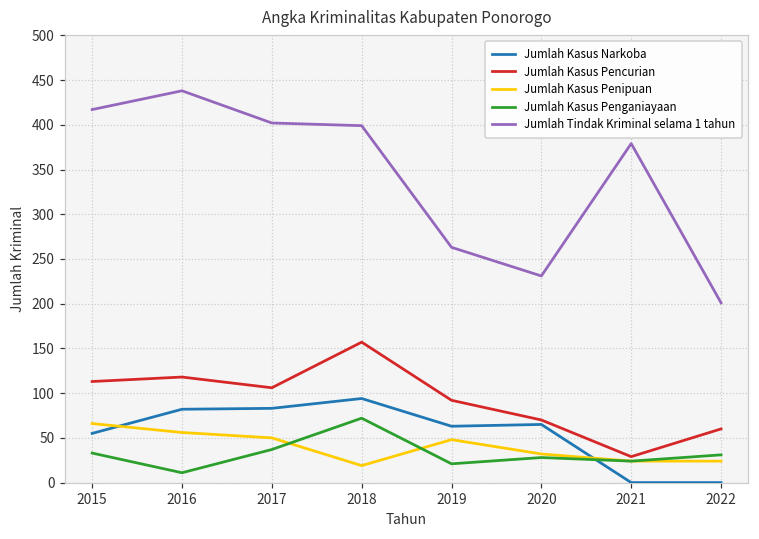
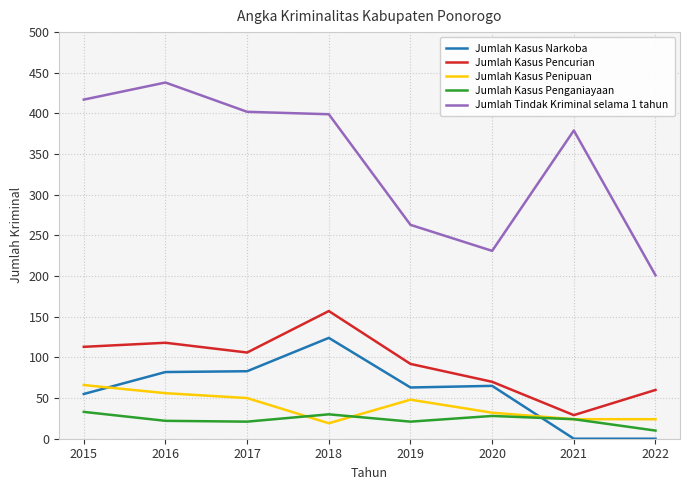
Jumlah Kasus Penganiayaan, 2016: 10 -> 20
Jumlah Kasus Penganiayaan, 2017: 40 -> 20
Jumlah Kasus Narkoba, 2018: 90 -> 120
Jumlah Kasus Penganiayaan, 2018: 70 -> 30
Jumlah Kasus Penganiayaan, 2022: 30 -> 10
